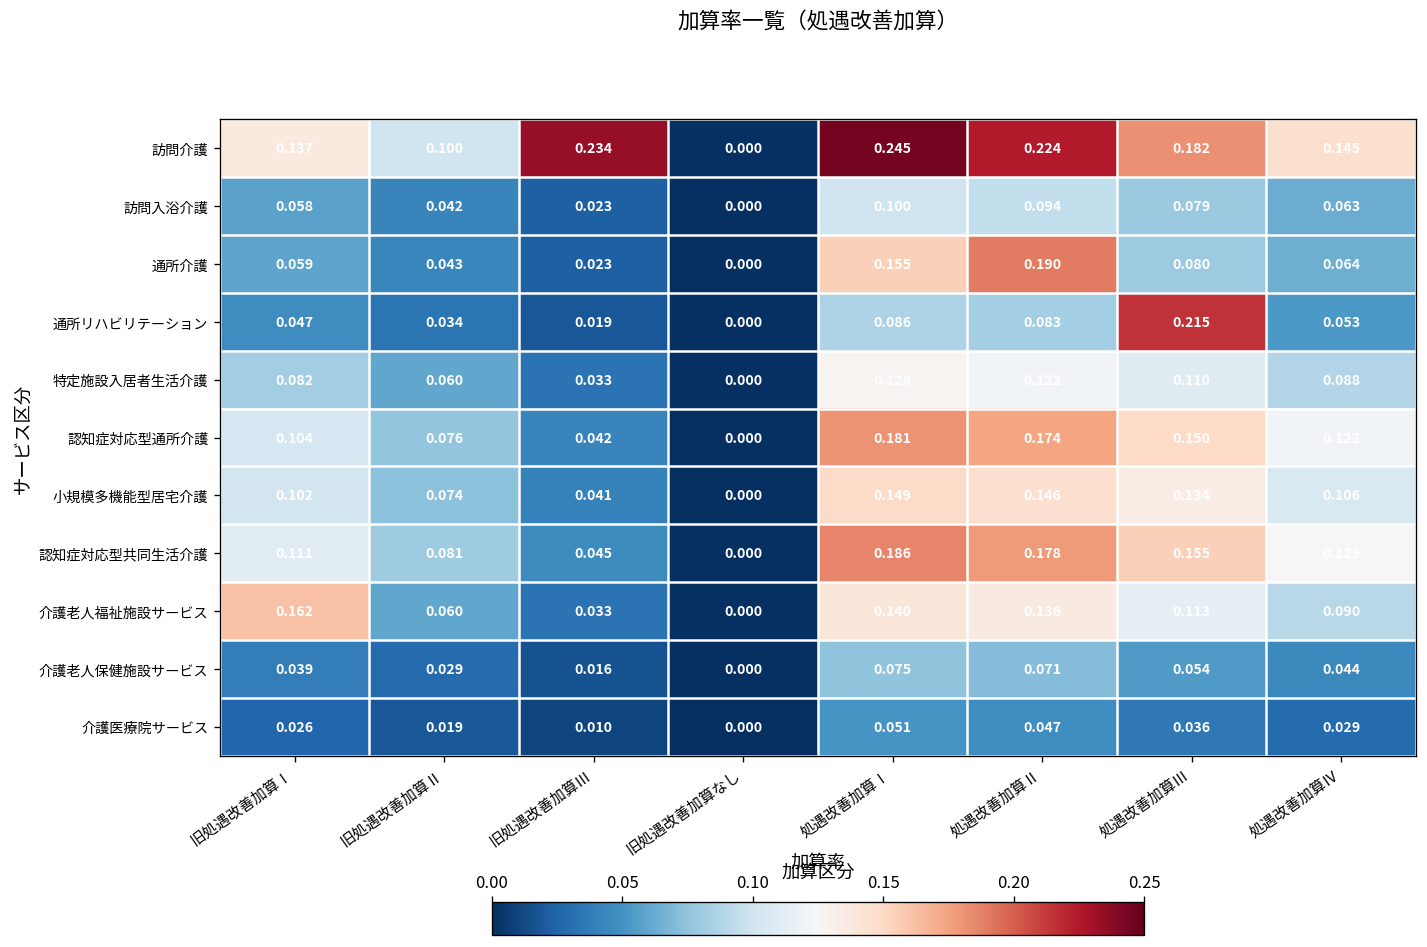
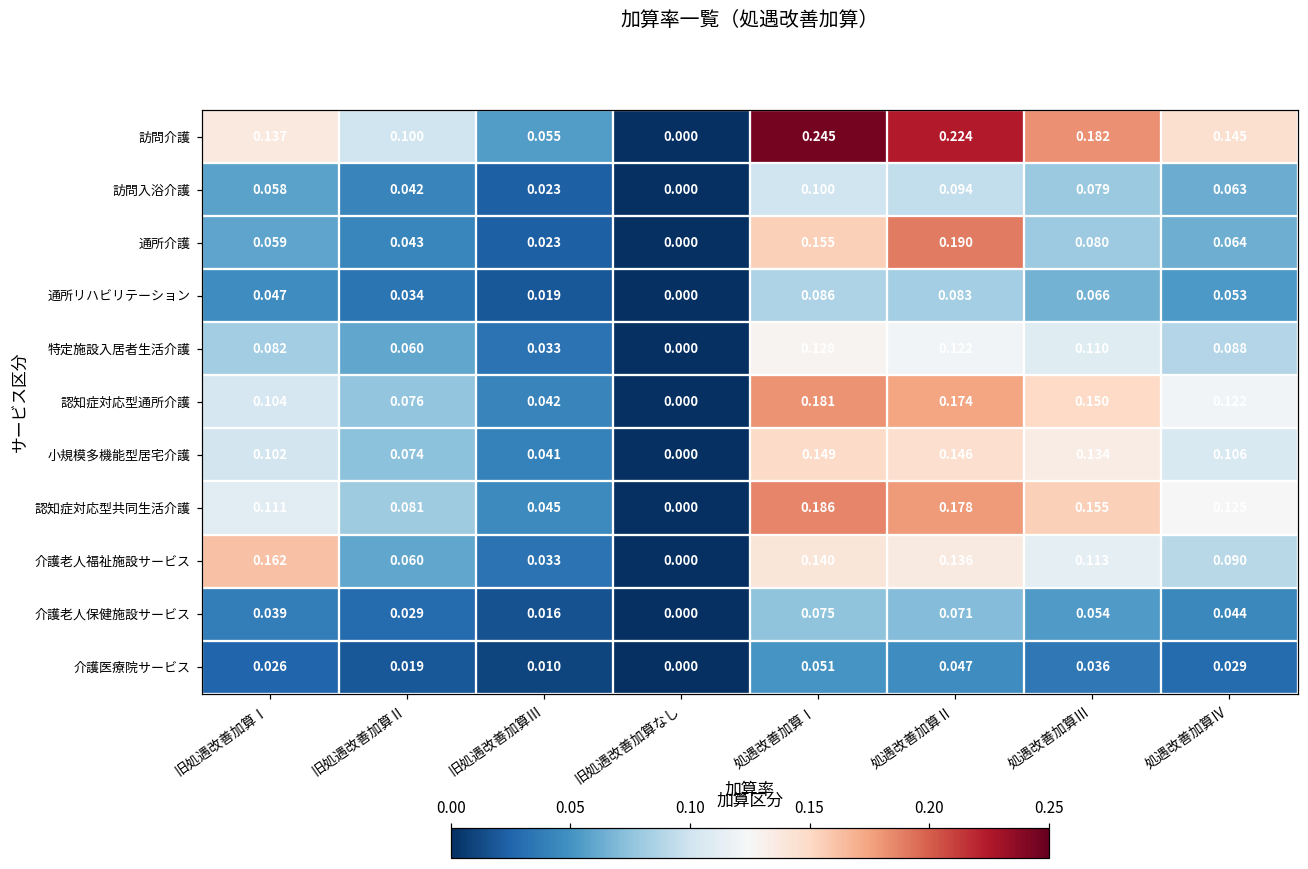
訪問介護, 旧処遇改善加算Ⅲ: 0.234 -> 0.055
通所リハビリテーション, 処遇改善加算Ⅲ: 0.215 -> 0.066
